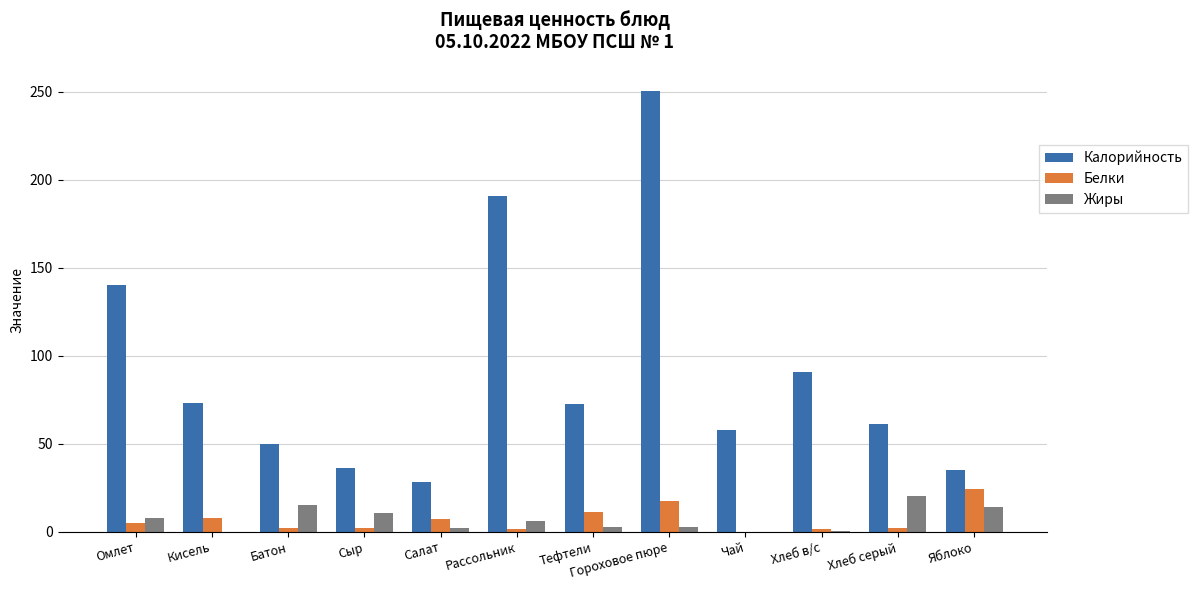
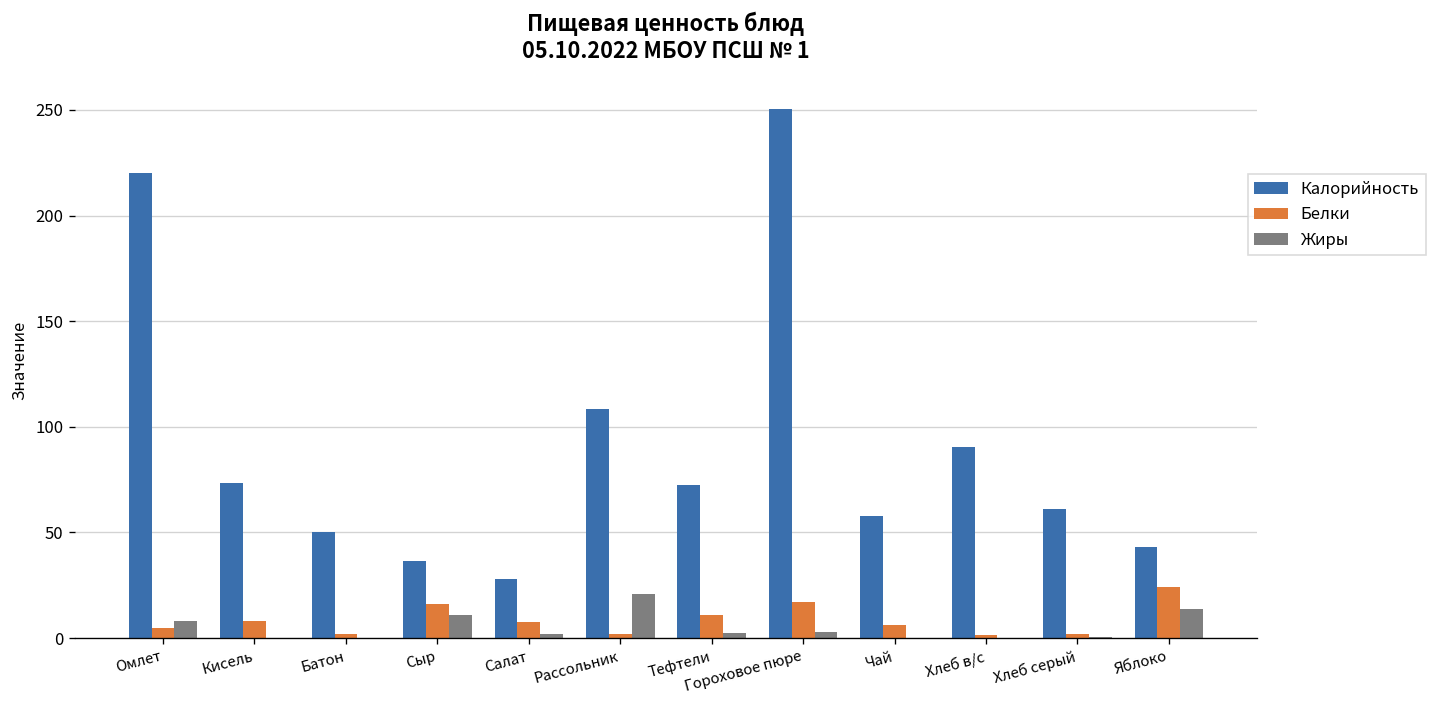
Калорийность, Омлет: 140 -> 220
Жиры, Батон: 15 -> 0
Белки, Сыр: 2 -> 16
Калорийность, Рассольник: 191 -> 108
Жиры, Рассольник: 6 -> 21
Белки, Чай: 0 -> 6
Жиры, Хлеб серый: 20 -> 0
Калорийность, Яблоко: 35 -> 43
